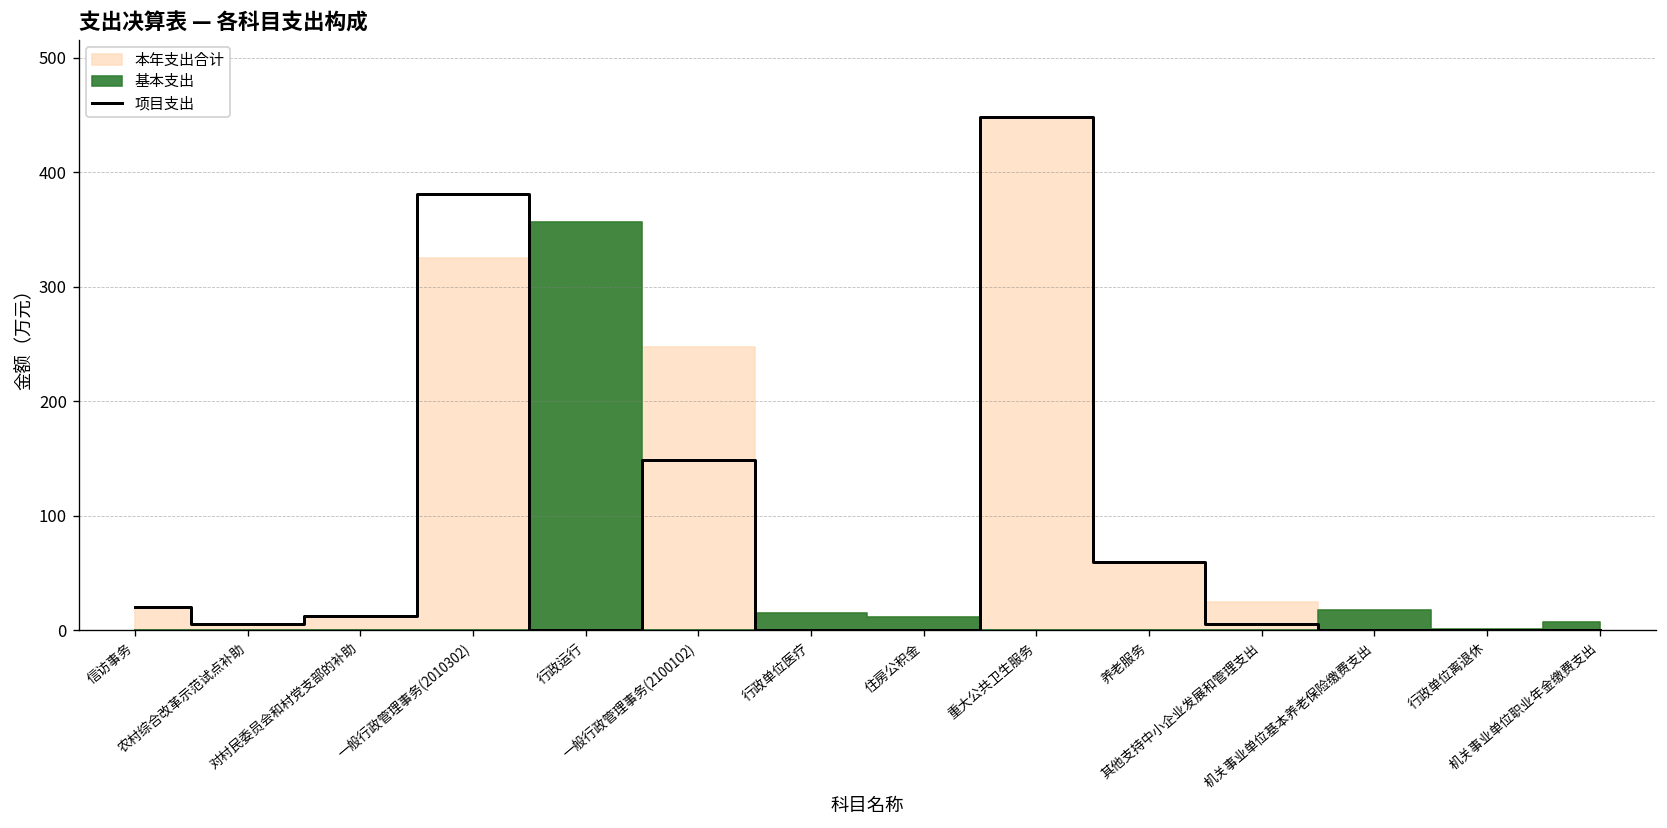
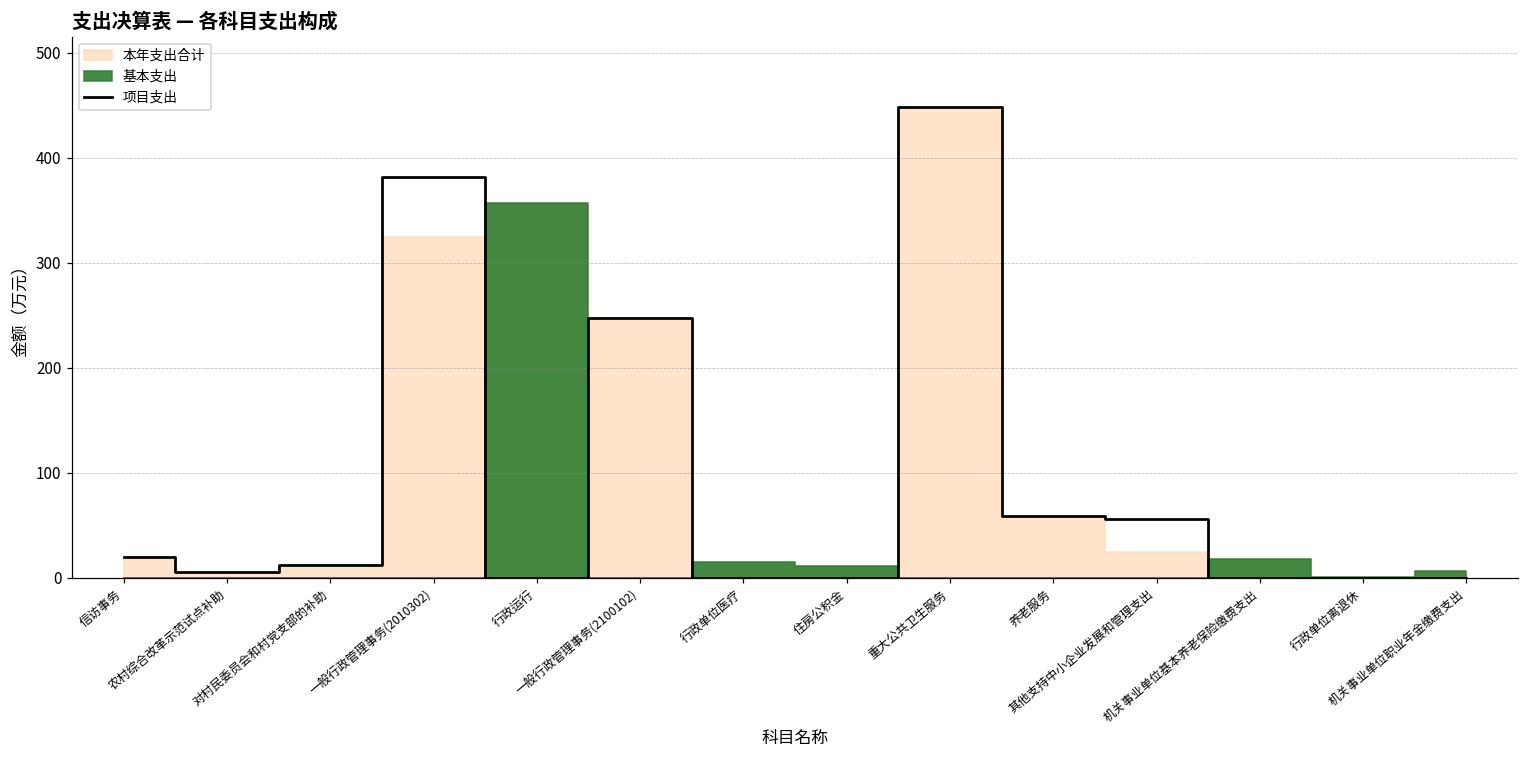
项目支出, 一般行政管理事务(2100102): 150 -> 250
项目支出, 其他支持中小企业发展和管理支出: 10 -> 60
